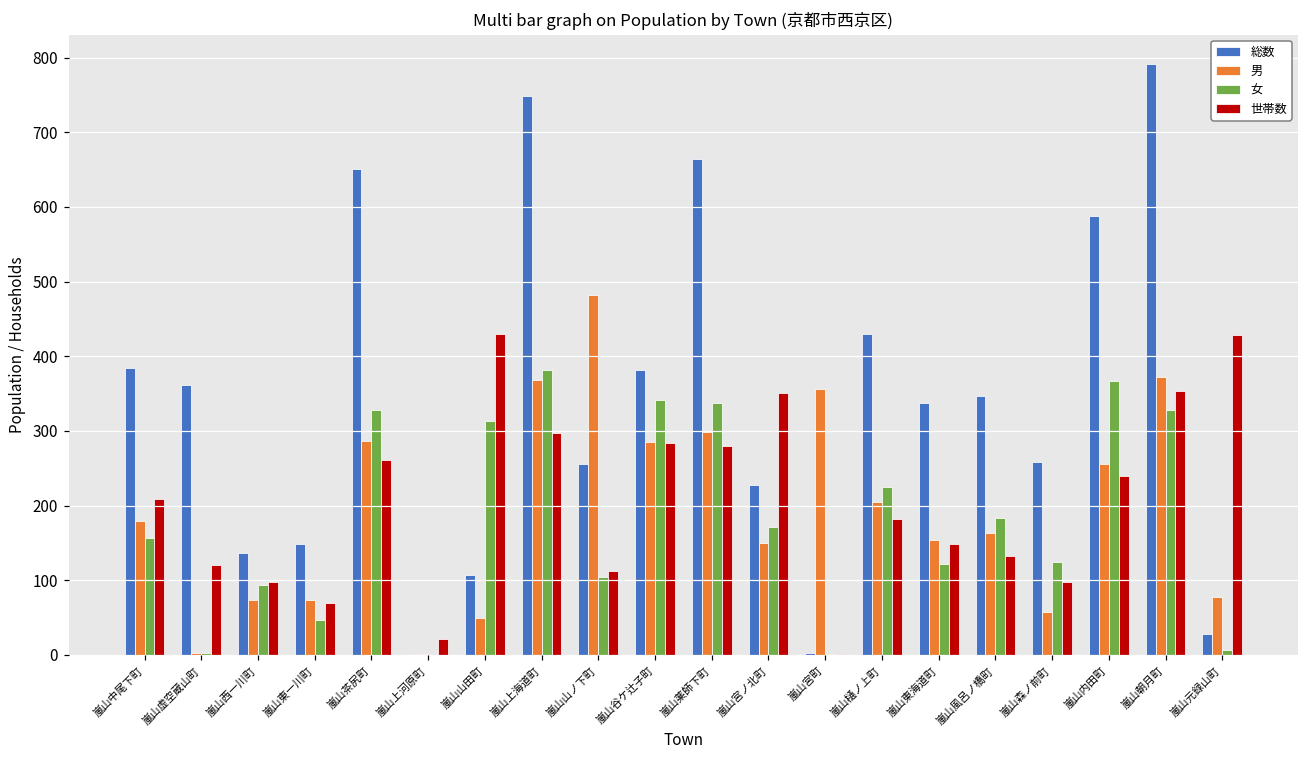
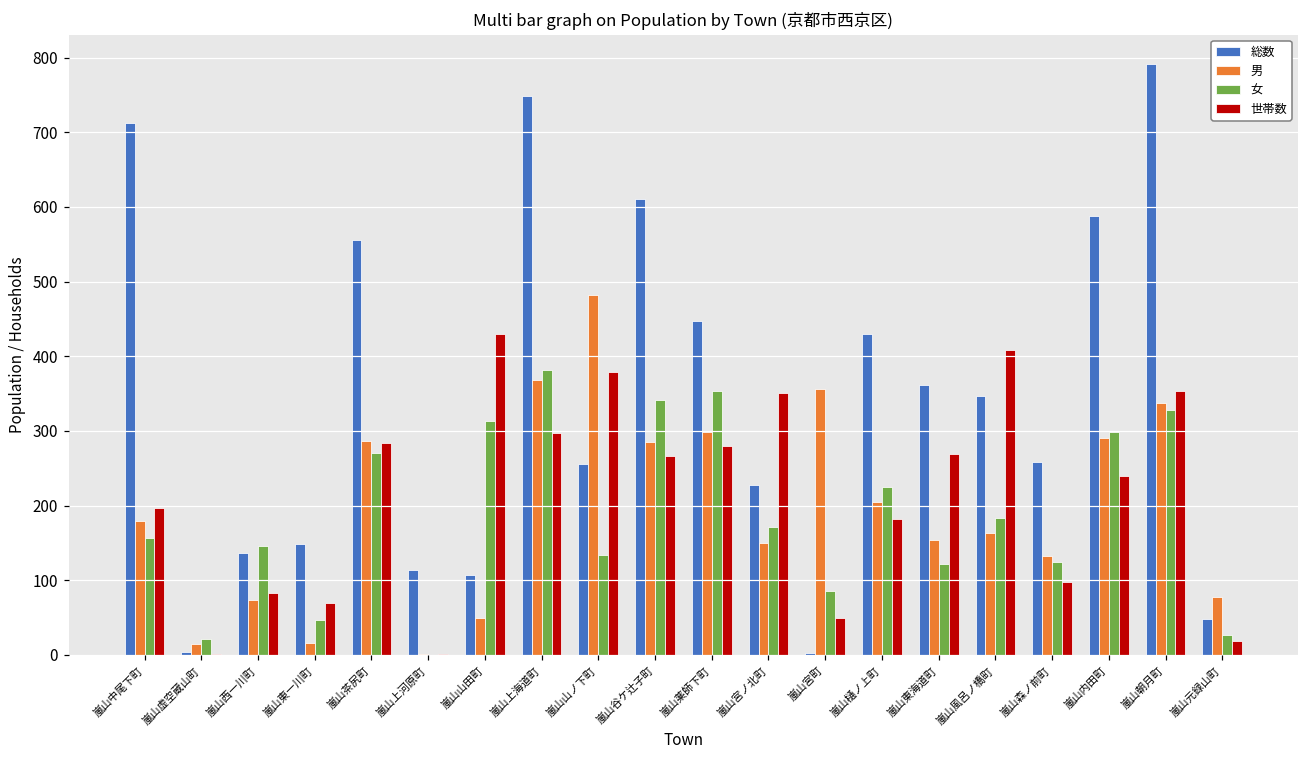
総数, 嵐山中尾下町: 380 -> 710
世帯数, 嵐山中尾下町: 210 -> 200
総数, 嵐山虚空蔵山町: 360 -> 0
男, 嵐山虚空蔵山町: 0 -> 10
女, 嵐山虚空蔵山町: 0 -> 20
世帯数, 嵐山虚空蔵山町: 120 -> 0
女, 嵐山西一川町: 90 -> 150
世帯数, 嵐山西一川町: 100 -> 80
男, 嵐山東一川町: 70 -> 20
総数, 嵐山茶尻町: 650 -> 560
女, 嵐山茶尻町: 330 -> 270
世帯数, 嵐山茶尻町: 260 -> 280
総数, 嵐山上河原町: 0 -> 110
世帯数, 嵐山上河原町: 20 -> 0
女, 嵐山山ノ下町: 100 -> 130
世帯数, 嵐山山ノ下町: 110 -> 380
総数, 嵐山谷ケ辻子町: 380 -> 610
世帯数, 嵐山谷ケ辻子町: 280 -> 270
総数, 嵐山薬師下町: 660 -> 450
女, 嵐山薬師下町: 340 -> 350
女, 嵐山宮町: 0 -> 90
世帯数, 嵐山宮町: 0 -> 50
総数, 嵐山東海道町: 340 -> 360
世帯数, 嵐山東海道町: 150 -> 270
世帯数, 嵐山風呂ノ橋町: 130 -> 410
男, 嵐山森ノ前町: 60 -> 130
男, 嵐山内田町: 260 -> 290
女, 嵐山内田町: 370 -> 300
男, 嵐山朝月町: 370 -> 340
総数, 嵐山元録山町: 30 -> 50
女, 嵐山元録山町: 10 -> 30
世帯数, 嵐山元録山町: 430 -> 20
